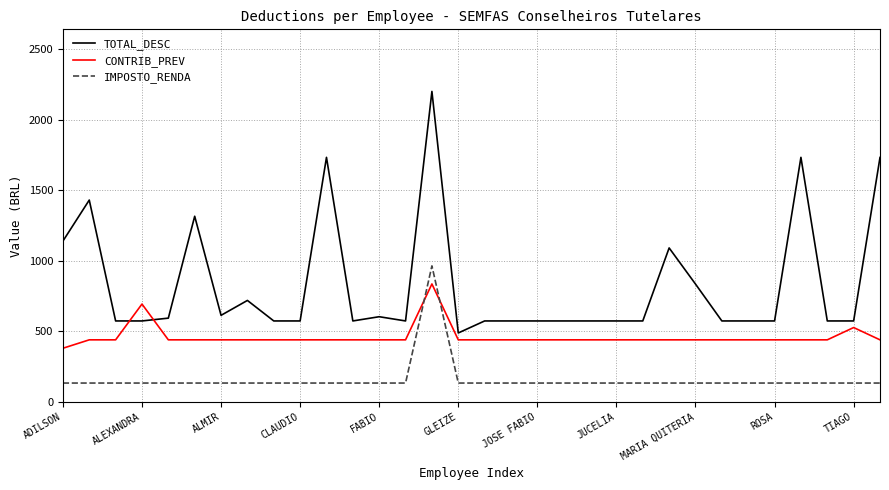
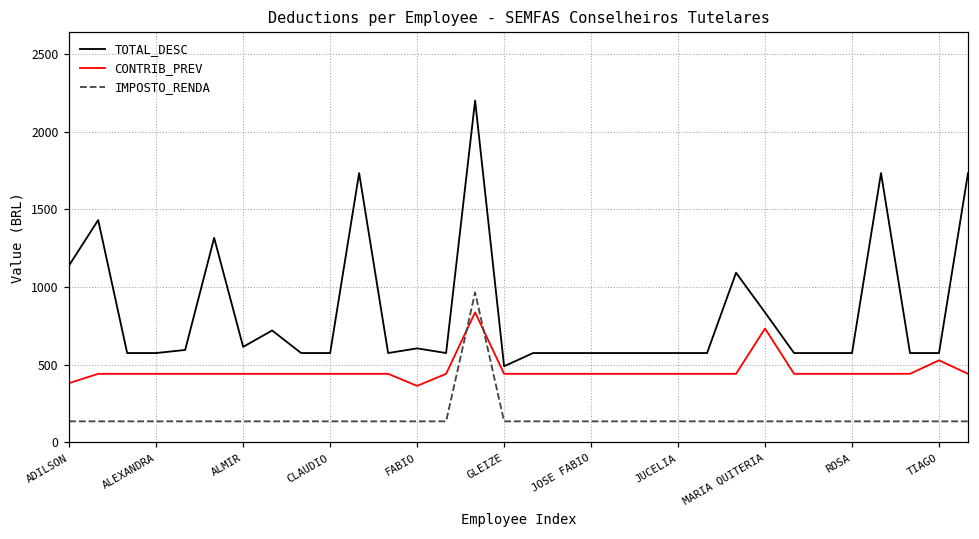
CONTRIB_PREV, ALEXANDRA: 690 -> 440
CONTRIB_PREV, FABIO: 440 -> 360
CONTRIB_PREV, MARIA QUITERIA: 440 -> 730
